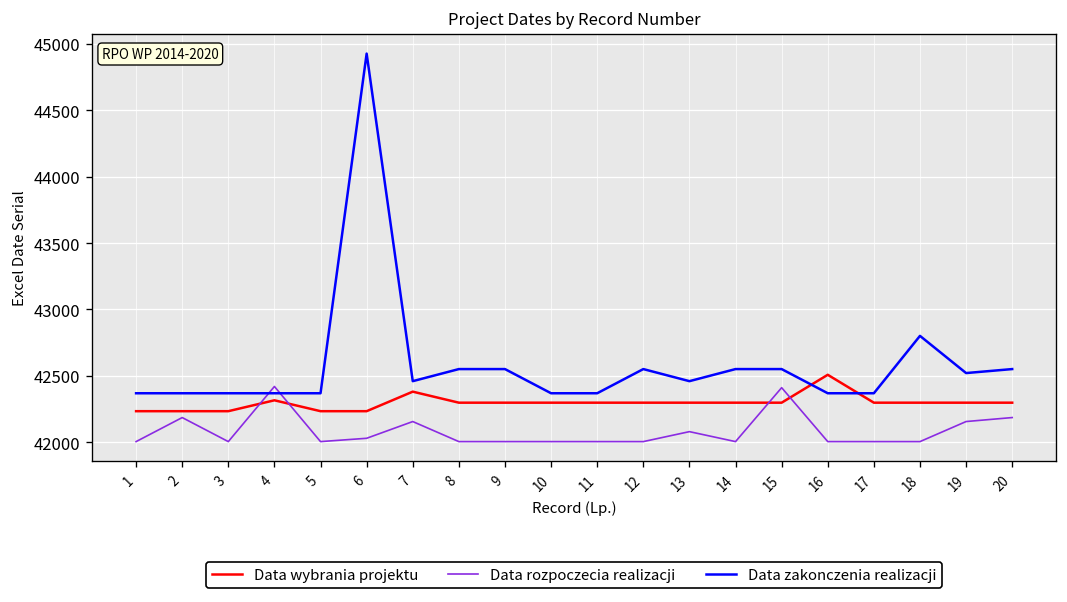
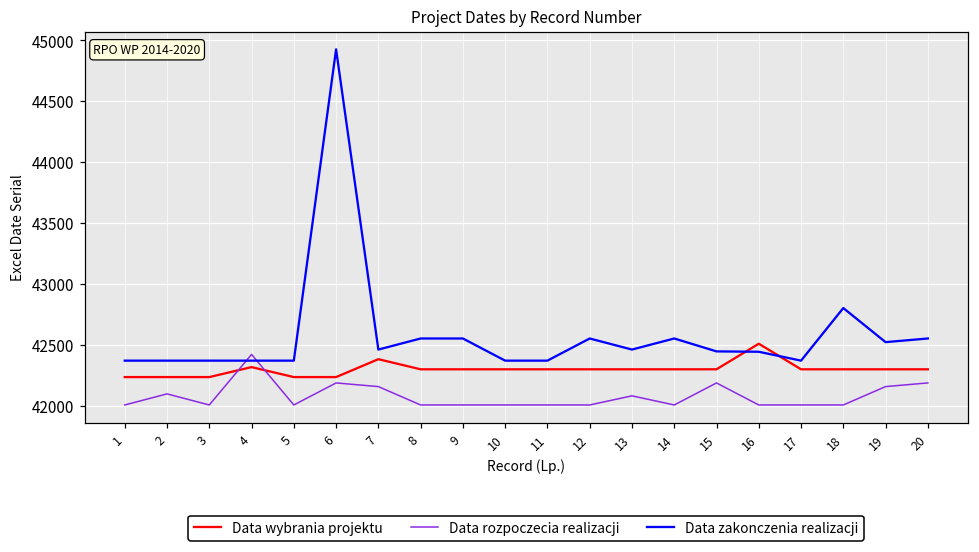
Data rozpoczecia realizacji, 2: 42190 -> 42100
Data rozpoczecia realizacji, 6: 42030 -> 42190
Data rozpoczecia realizacji, 15: 42410 -> 42190
Data zakonczenia realizacji, 15: 42550 -> 42450
Data zakonczenia realizacji, 16: 42370 -> 42440
